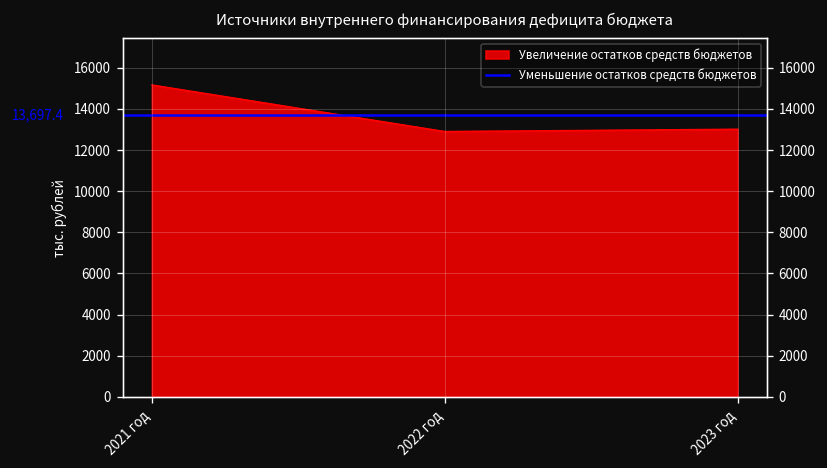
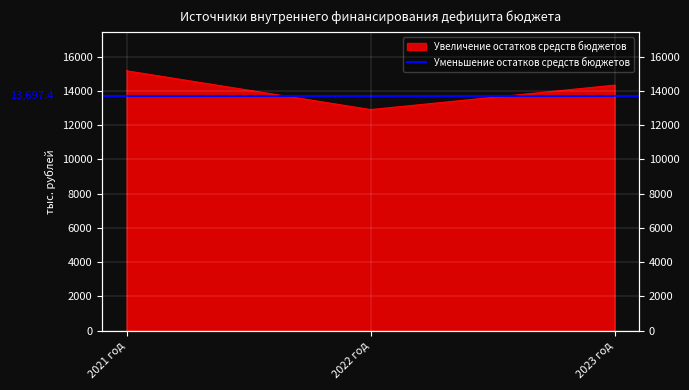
2023 год: 13000 -> 14300
